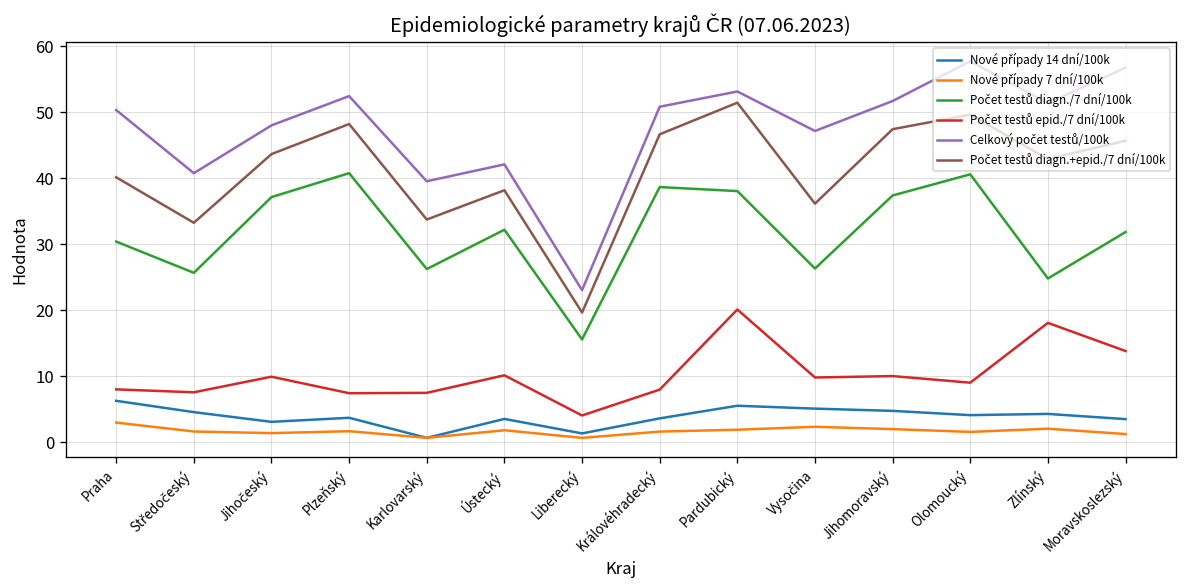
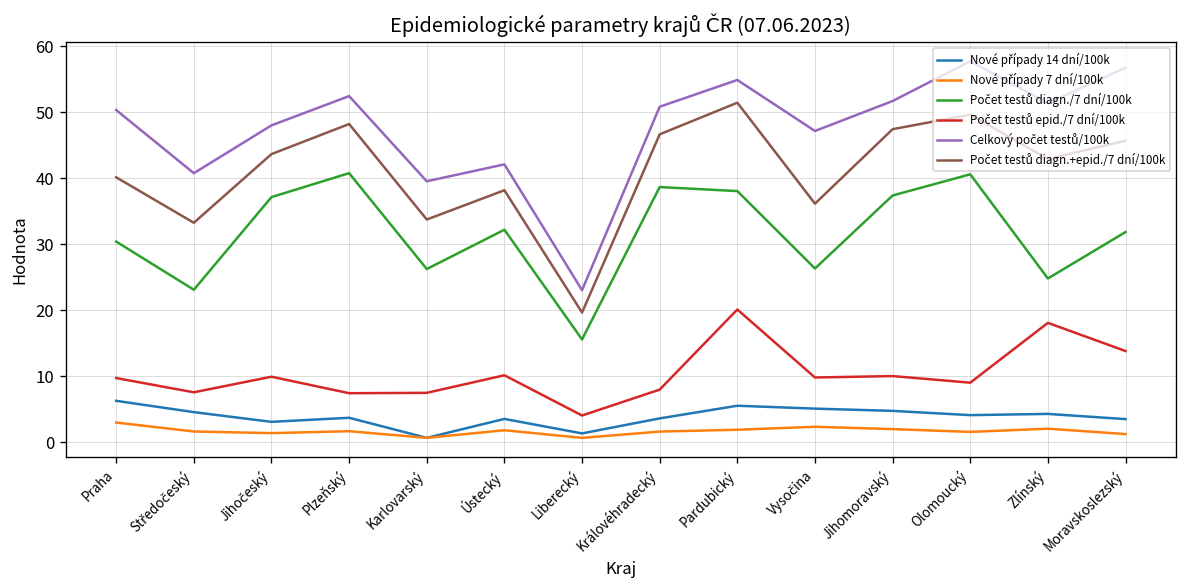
Počet testů epid./7 dní/100k, Praha: 8 -> 10
Počet testů diagn./7 dní/100k, Středočeský: 26 -> 23
Celkový počet testů/100k, Pardubický: 53 -> 55
